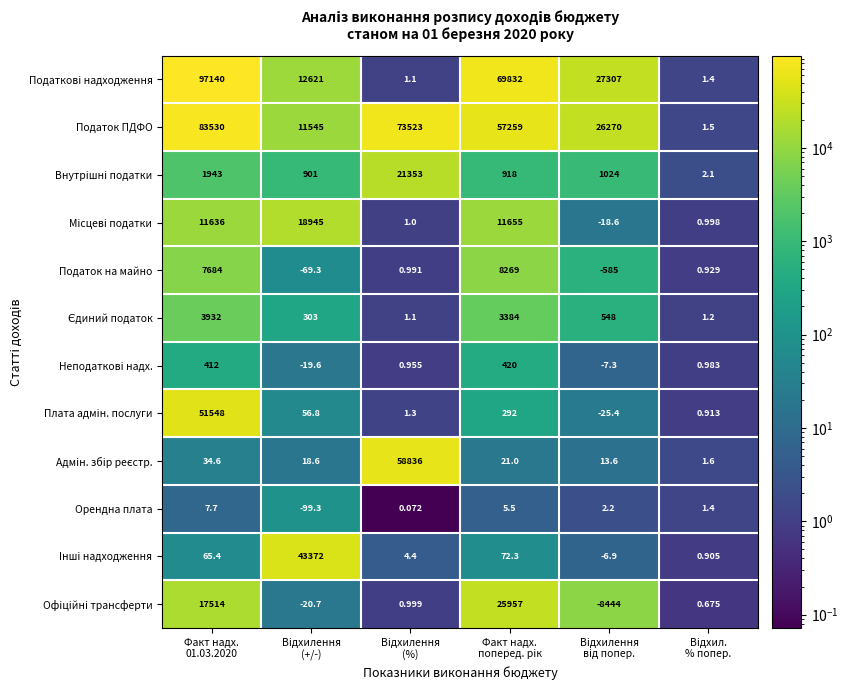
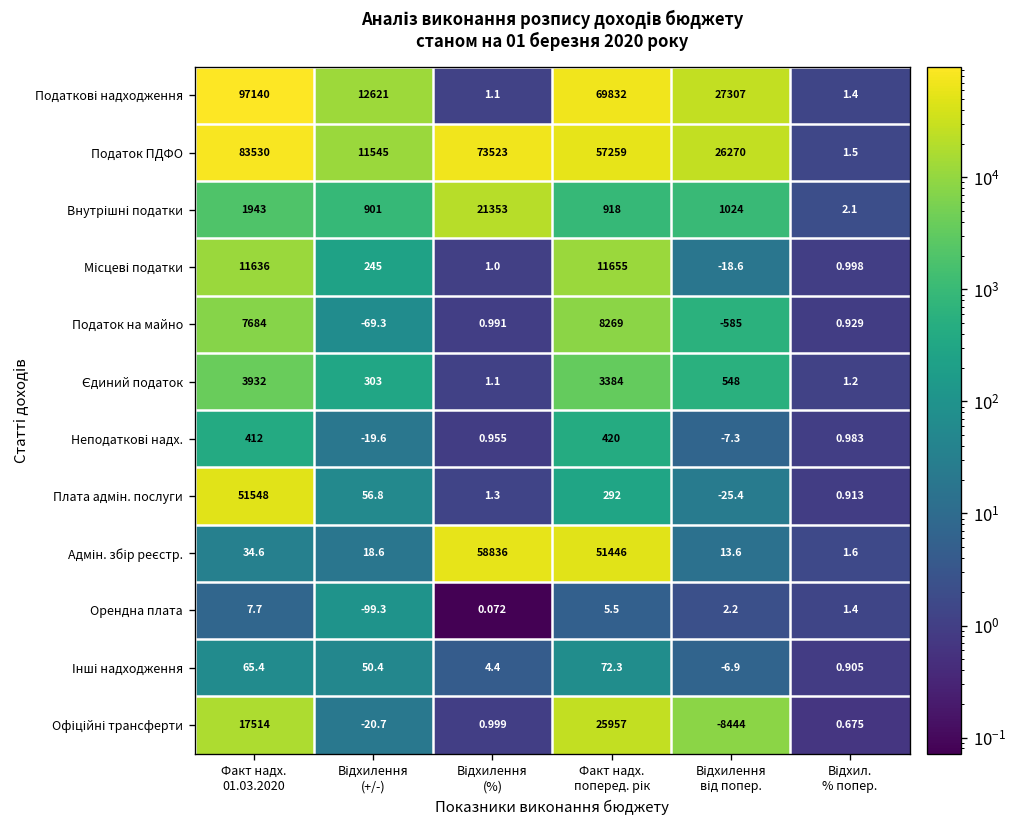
Місцеві податки, Відхилення (+/-): 18945 -> 245
Адмін. збір реєстр., Факт надх. поперед. рік: 21.0 -> 51446
Інші надходження, Відхилення (+/-): 43372 -> 50.4
